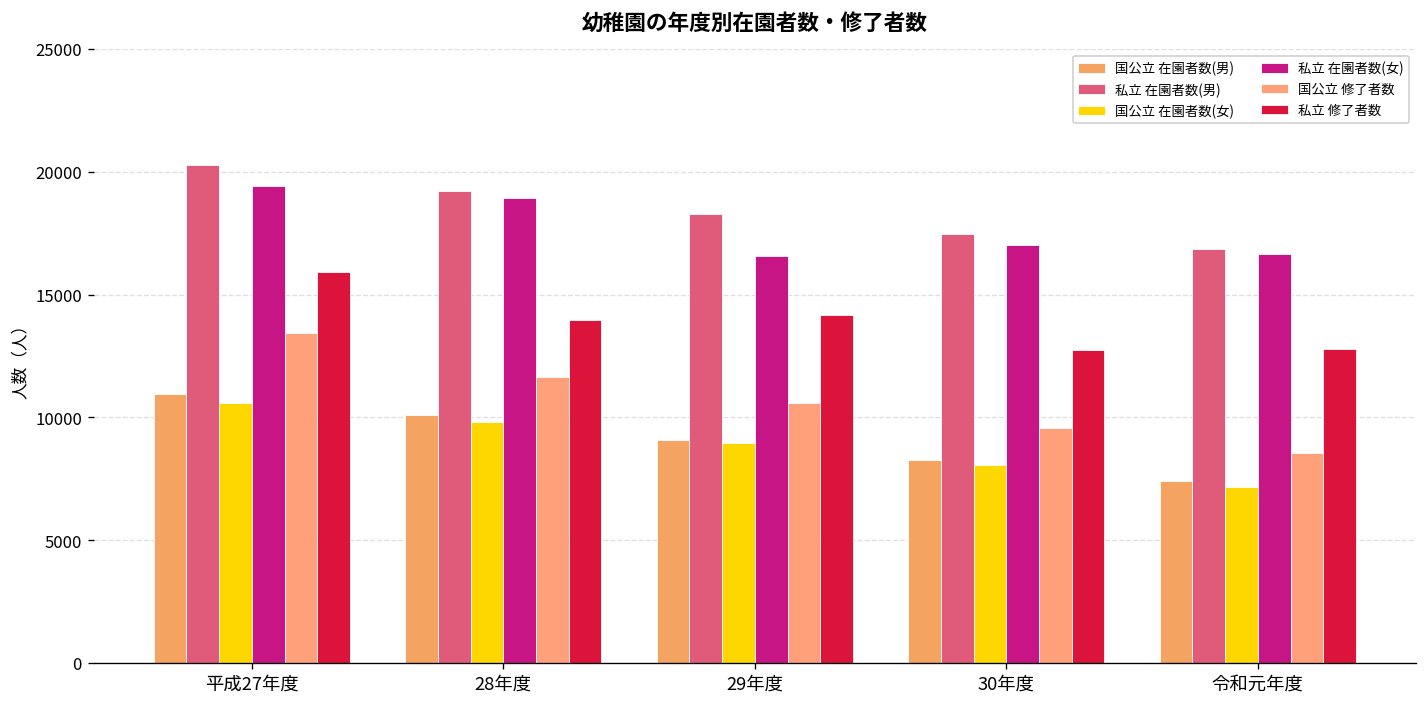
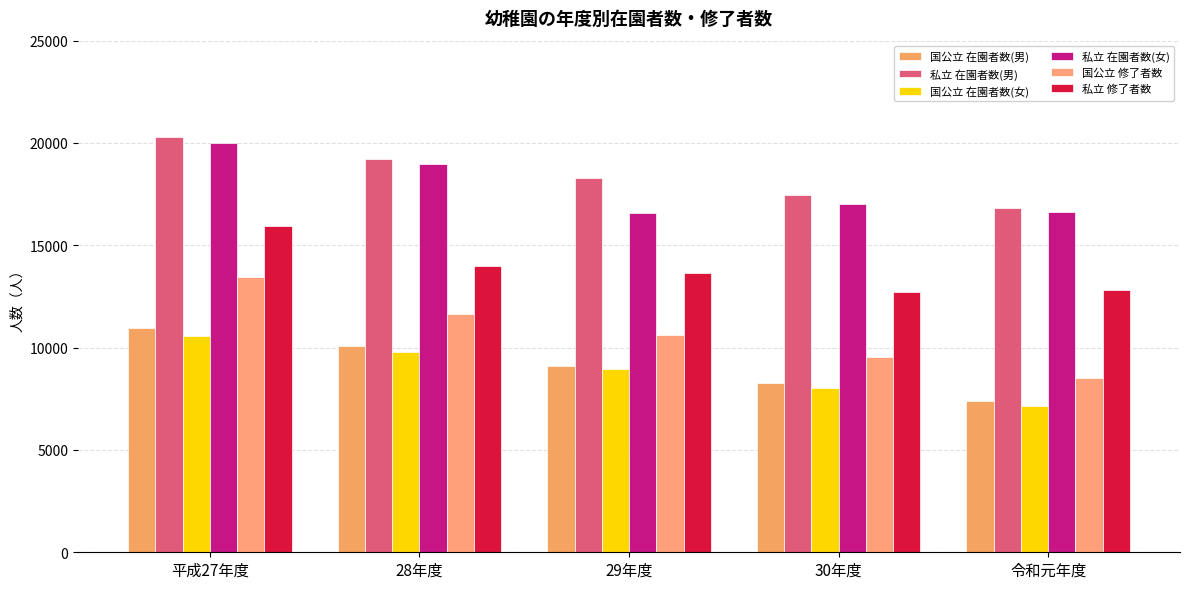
私立 在園者数(女), 平成27年度: 19400 -> 20000
私立 修了者数, 29年度: 14200 -> 13600
